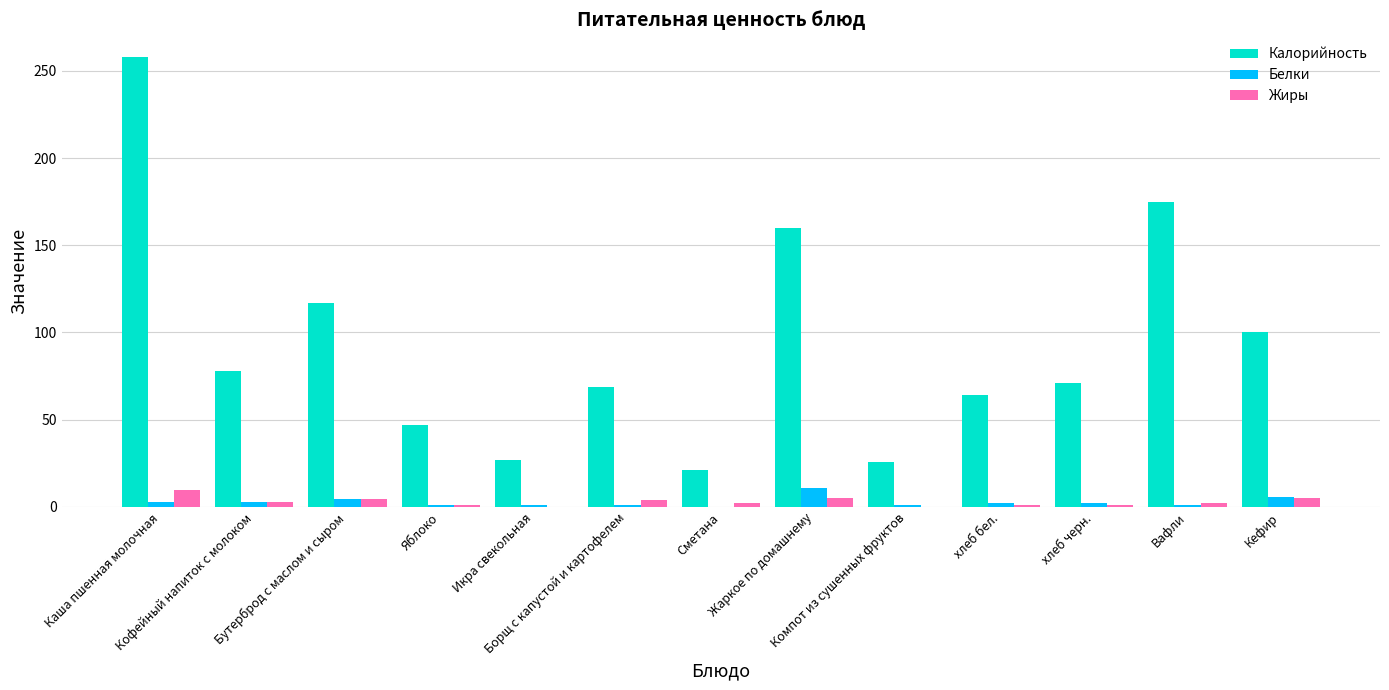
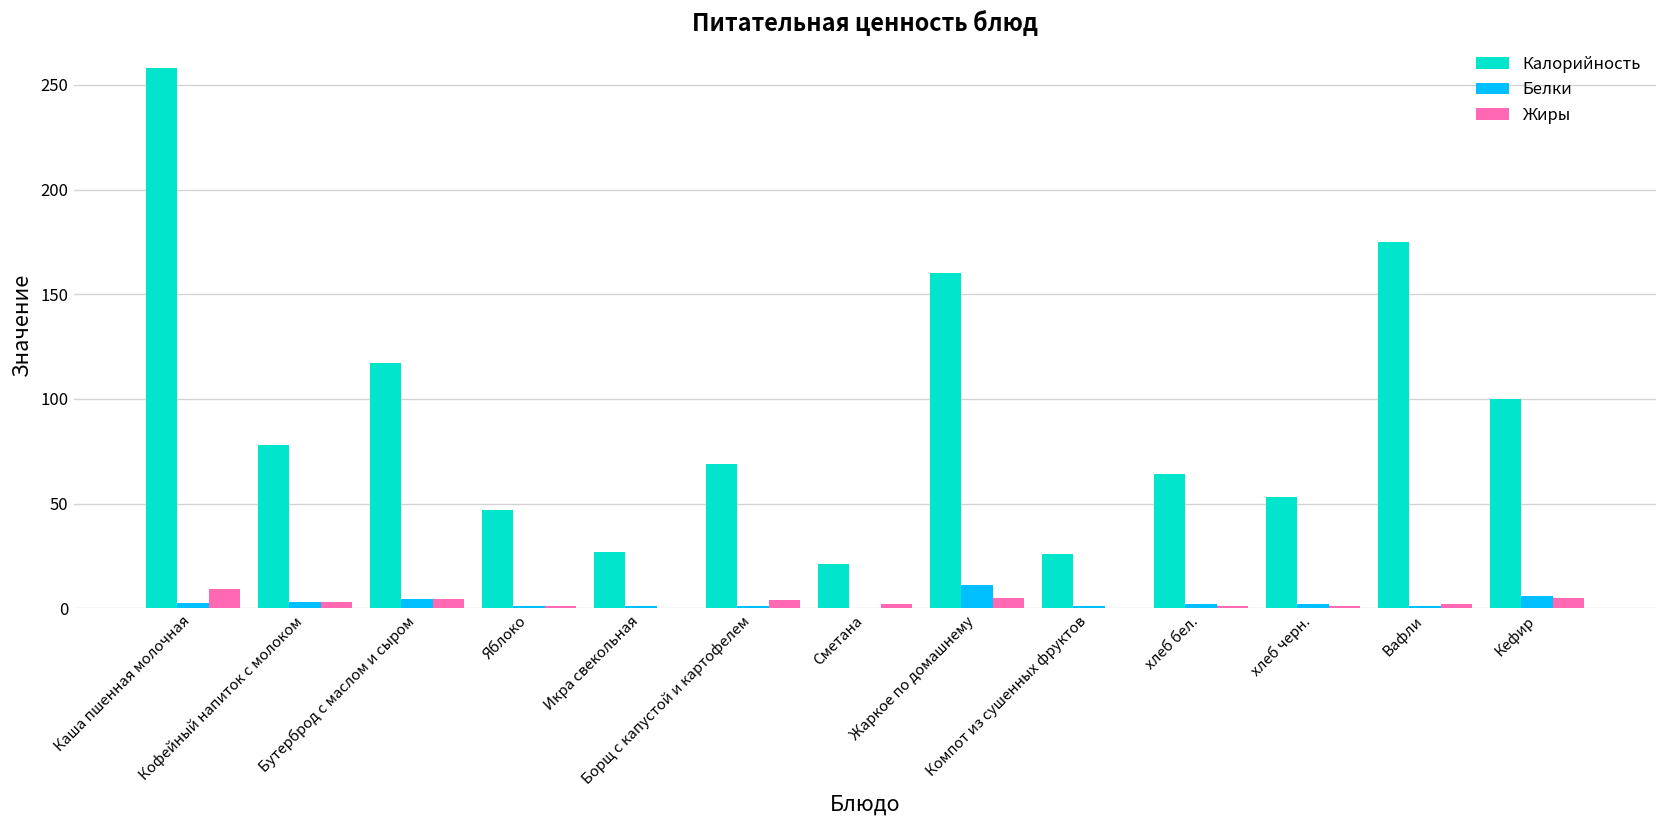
Калорийность, хлеб черн.: 71 -> 53
